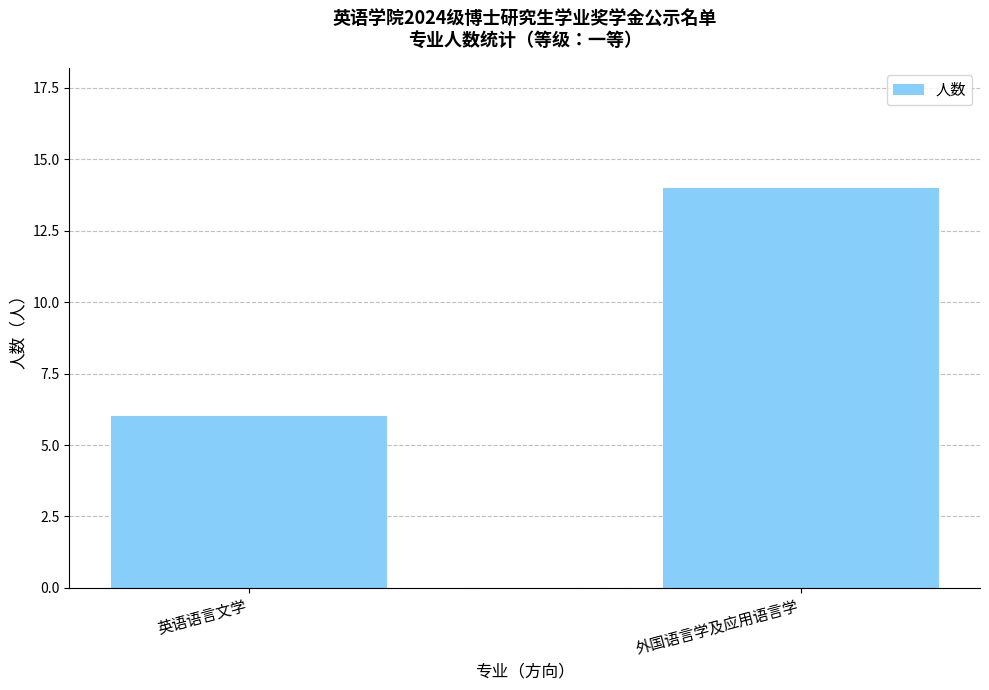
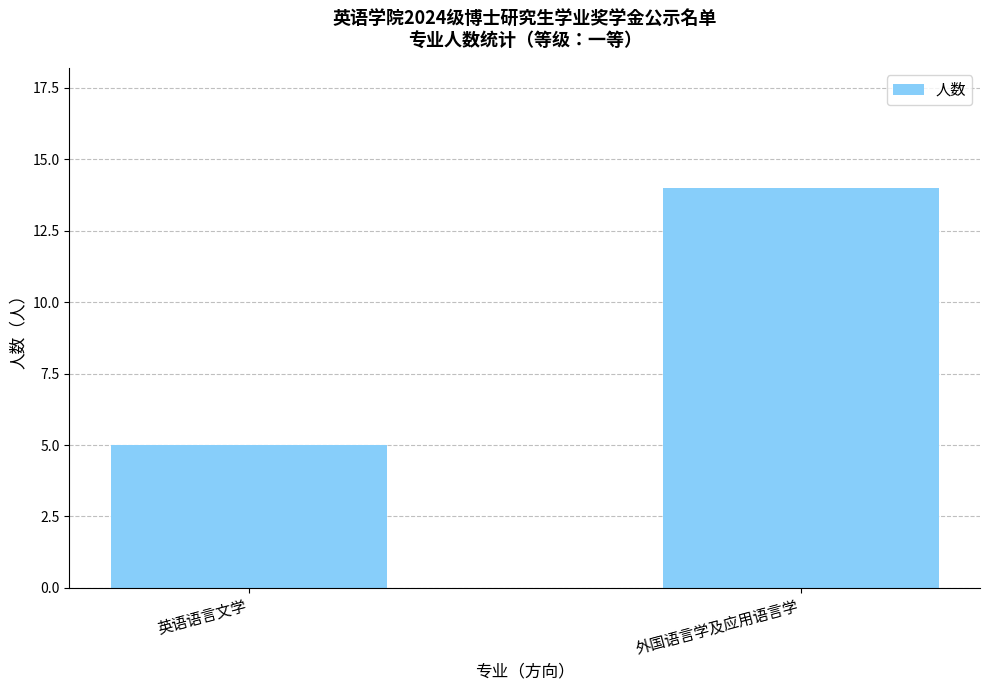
英语语言文学: 6 -> 5
